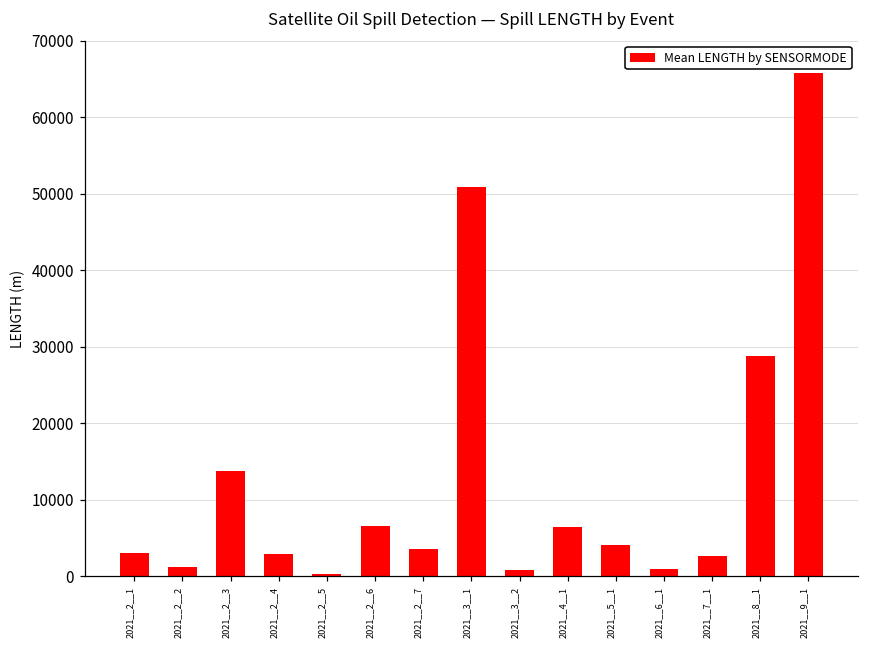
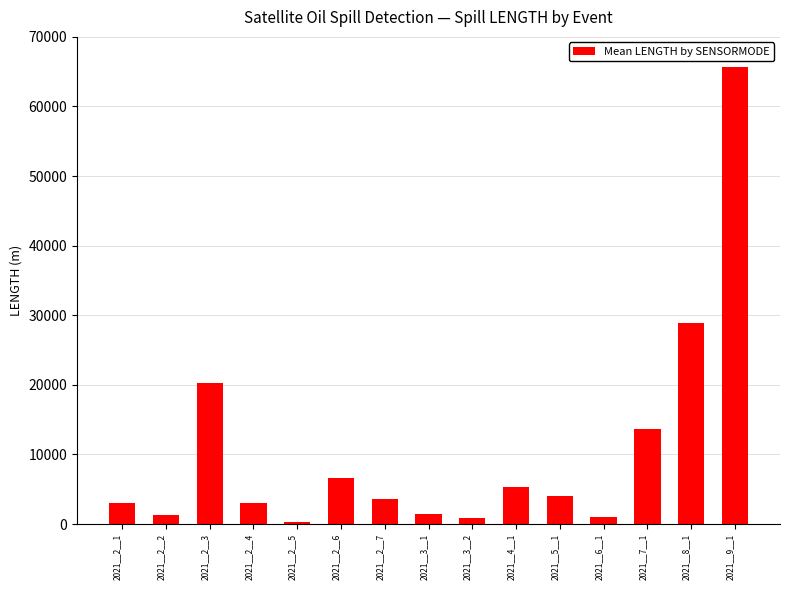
2021__2__3: 14000 -> 20000
2021__3__1: 51000 -> 1000
2021__4__1: 7000 -> 5000
2021__7__1: 3000 -> 14000
